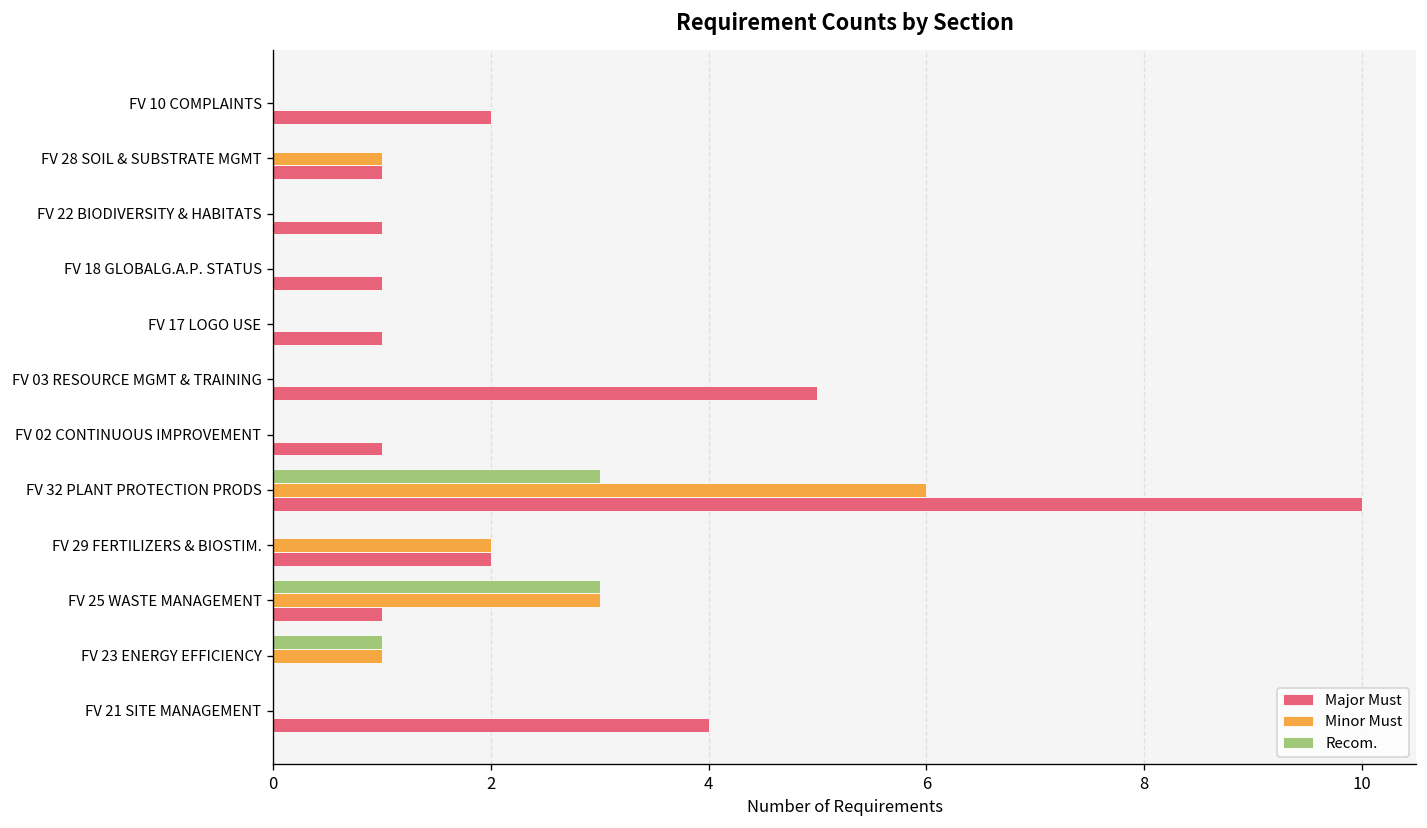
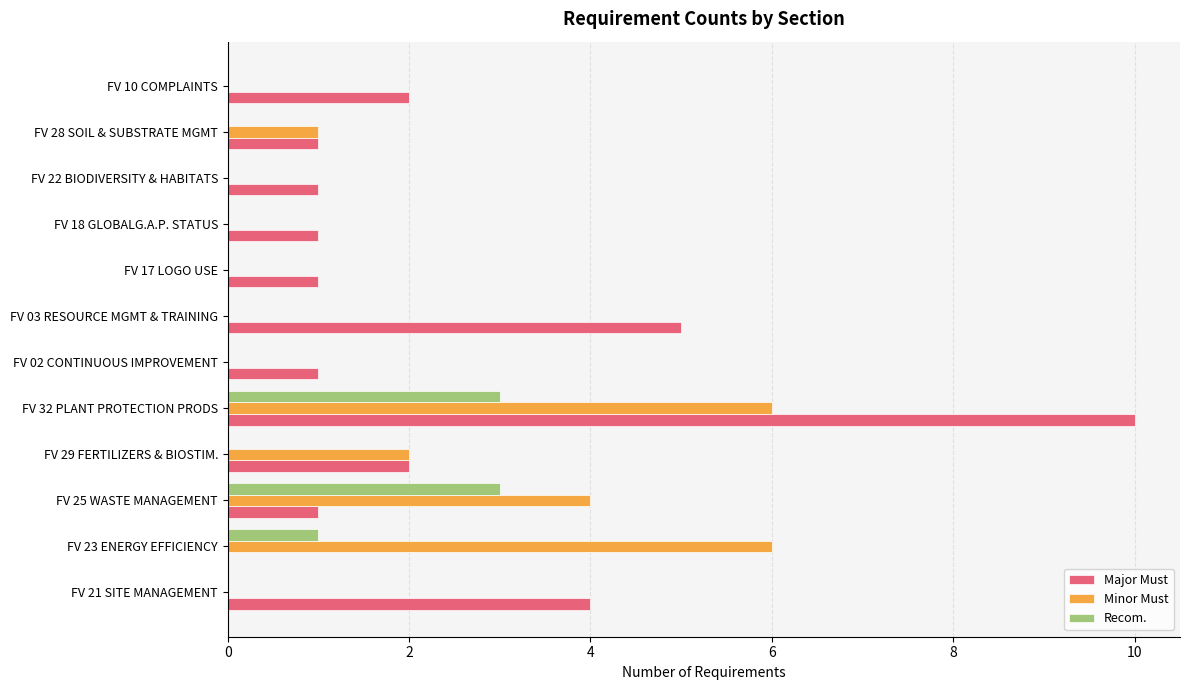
Minor Must, FV 25 WASTE MANAGEMENT: 3 -> 4
Minor Must, FV 23 ENERGY EFFICIENCY: 1 -> 6
